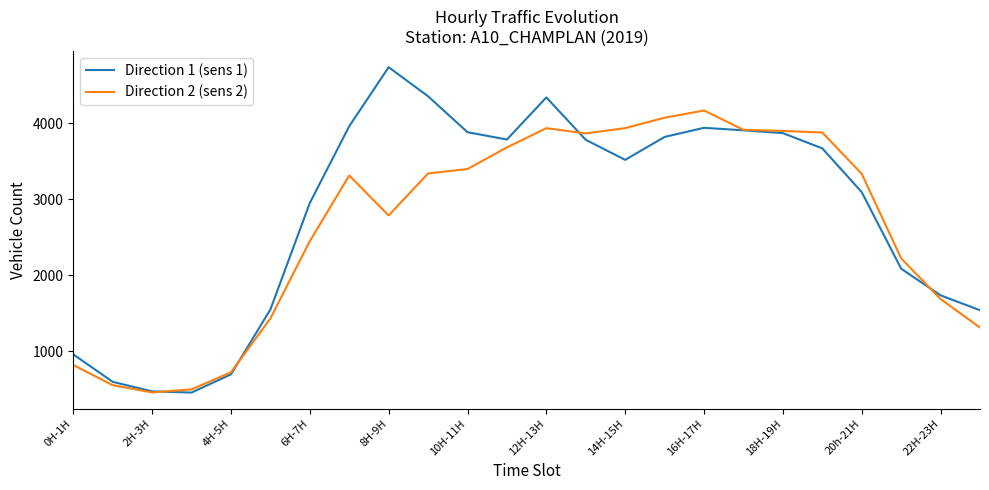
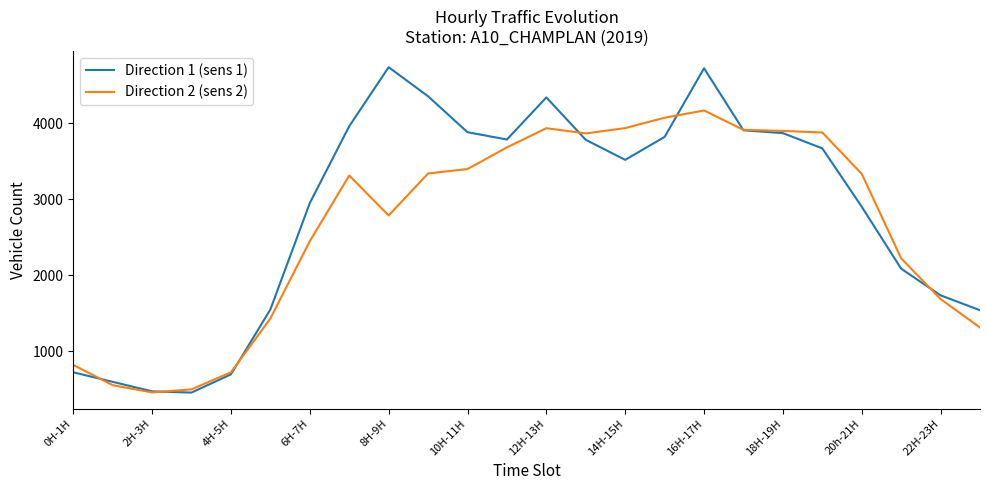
Direction 1 (sens 1), 0H-1H: 1000 -> 700
Direction 1 (sens 1), 16H-17H: 3900 -> 4700
Direction 1 (sens 1), 20h-21H: 3100 -> 2900
